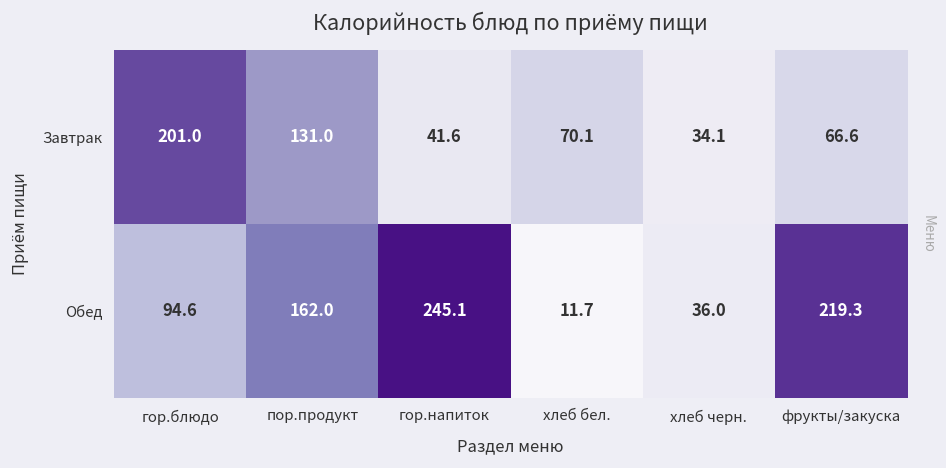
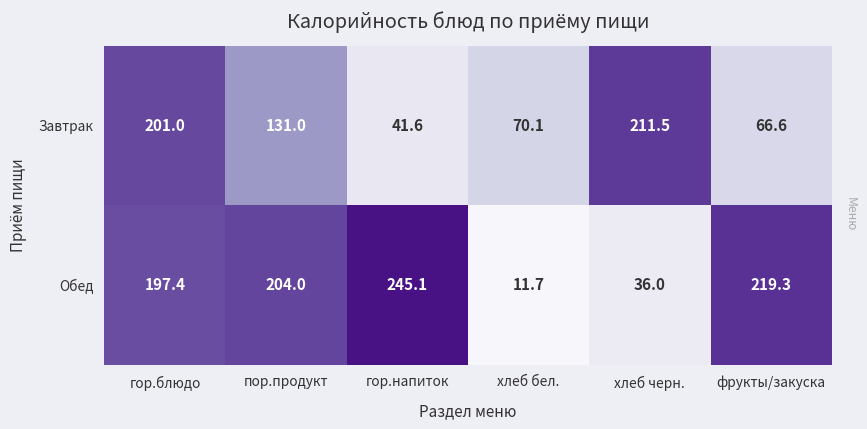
Завтрак, хлеб черн.: 34.1 -> 211.5
Обед, гор.блюдо: 94.6 -> 197.4
Обед, пор.продукт: 162.0 -> 204.0
